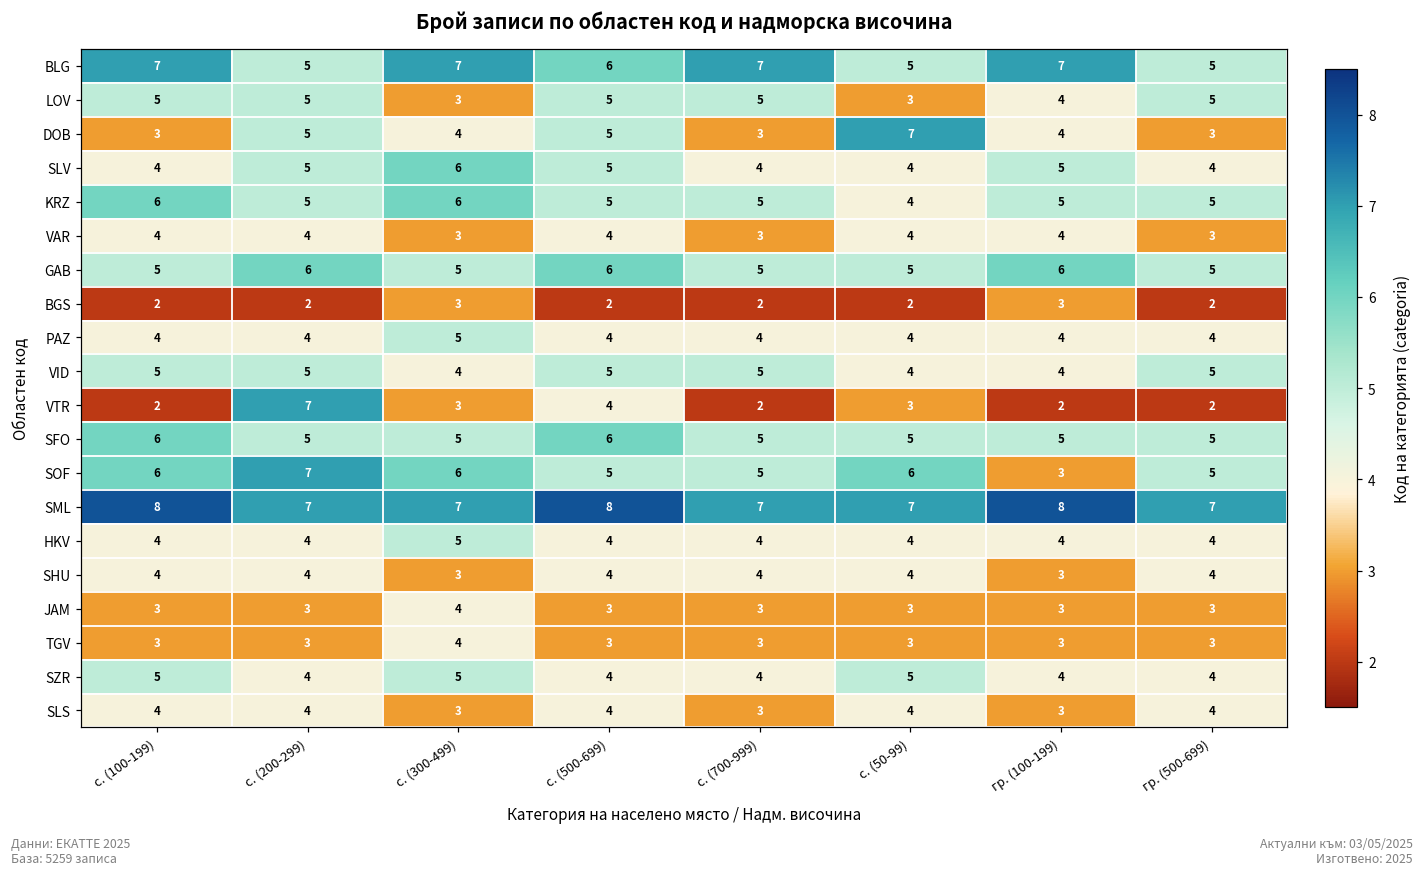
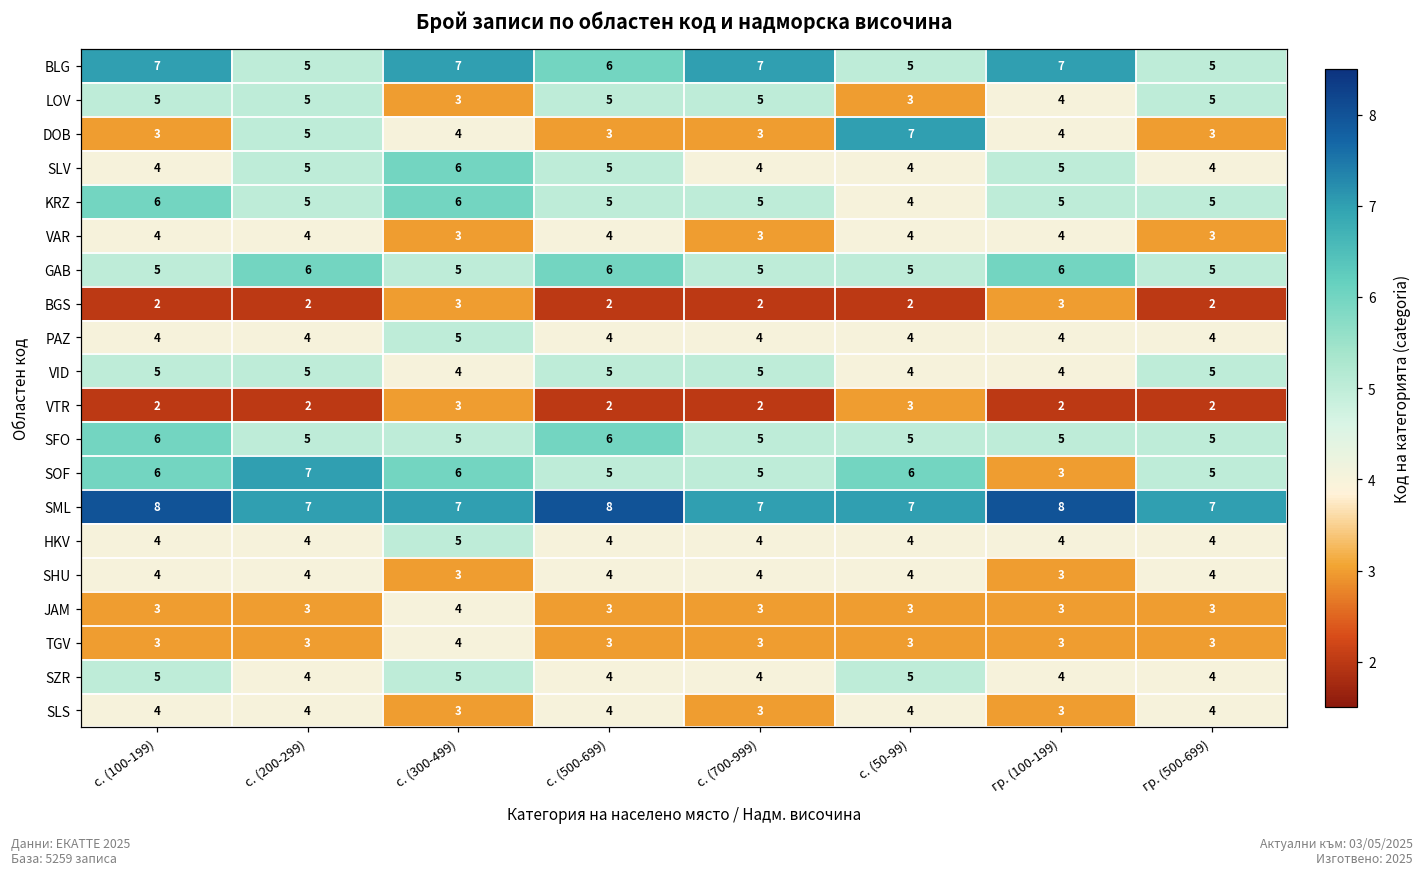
DOB, с. (500-699): 5 -> 3
VTR, с. (200-299): 7 -> 2
VTR, с. (500-699): 4 -> 2
